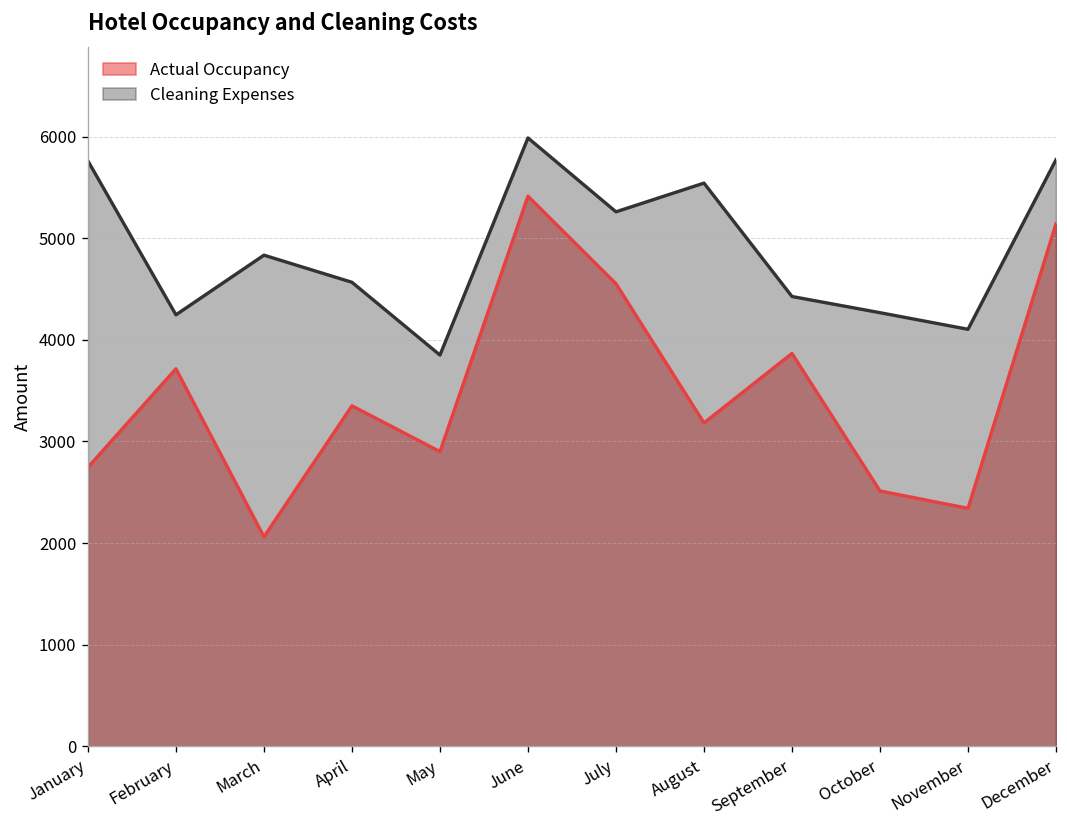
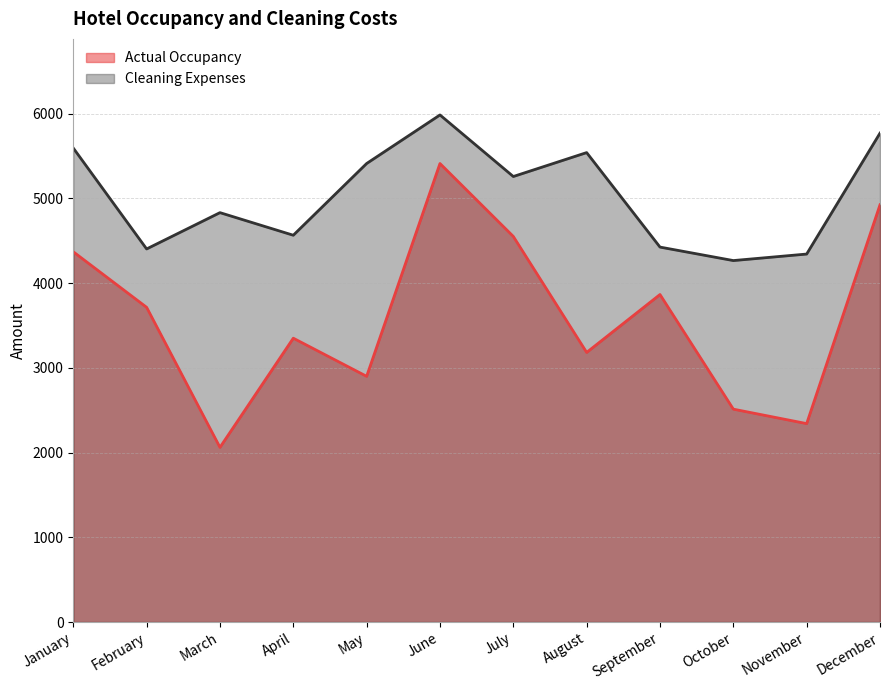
Actual Occupancy, January: 2700 -> 4400
Cleaning Expenses, January: 5800 -> 5600
Cleaning Expenses, February: 4200 -> 4400
Cleaning Expenses, May: 3900 -> 5400
Cleaning Expenses, November: 4100 -> 4300
Actual Occupancy, December: 5100 -> 4900
